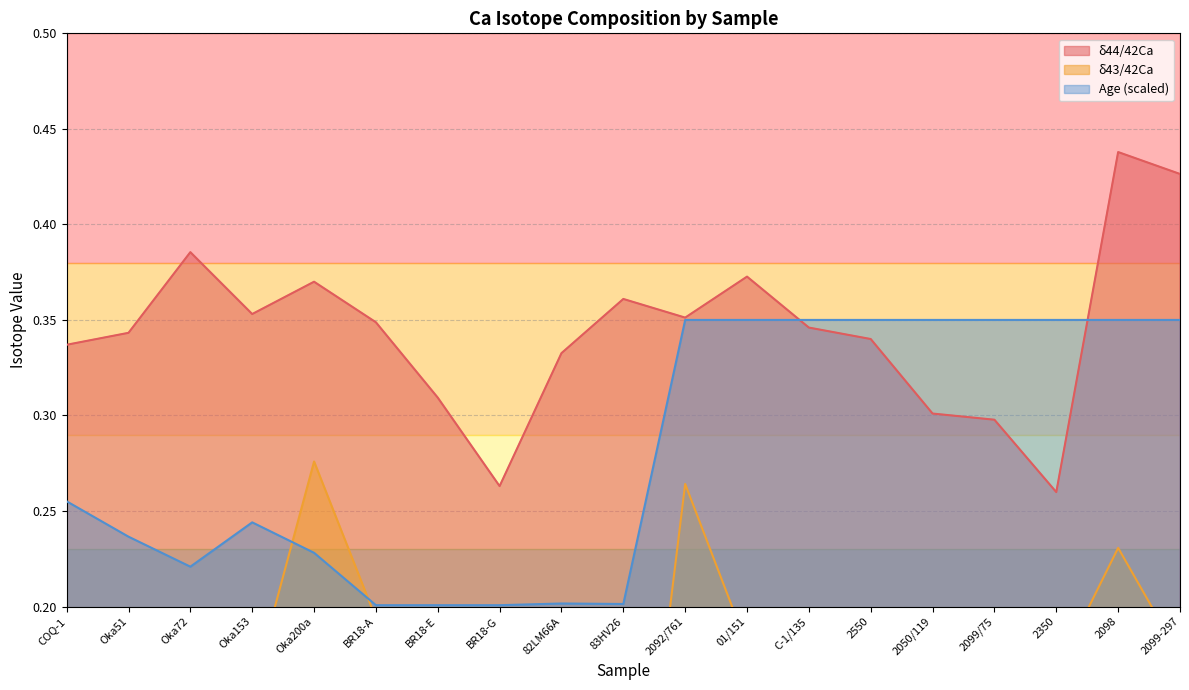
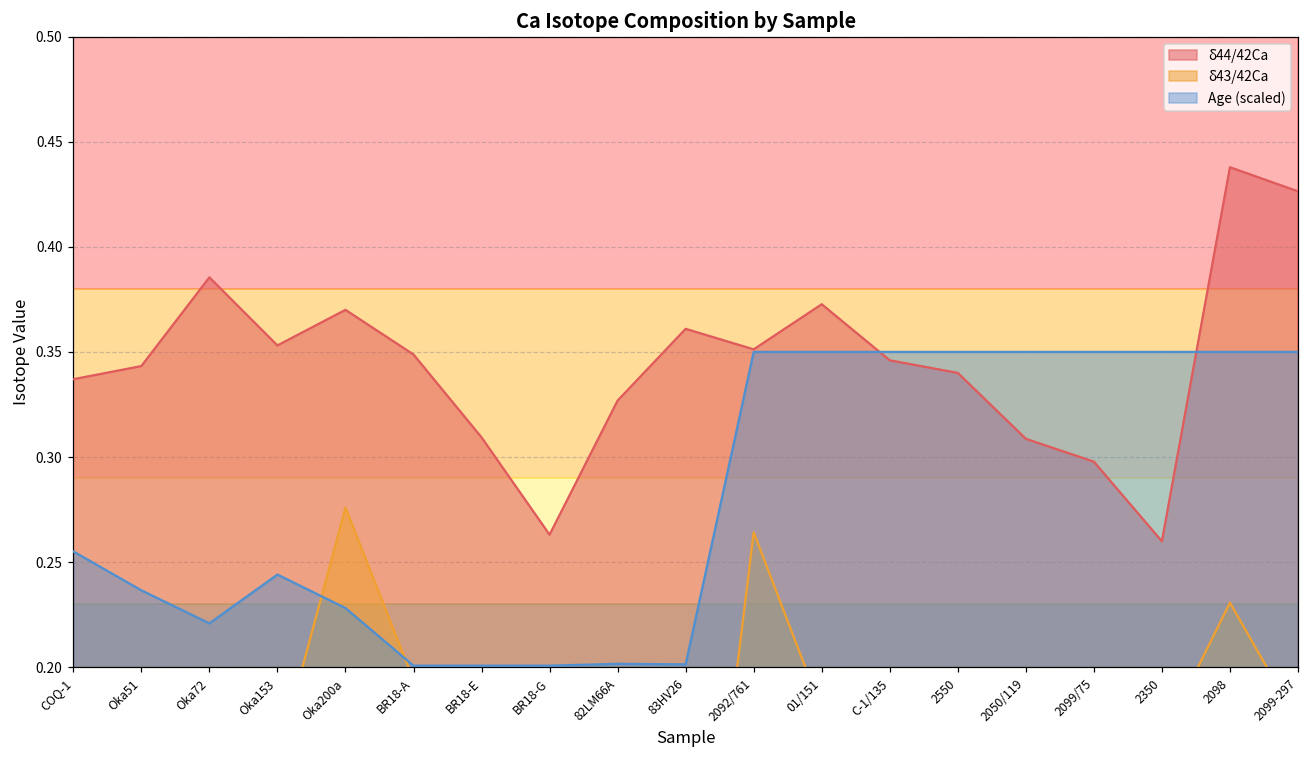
δ44/42Ca, 82LM66A: 0.333 -> 0.327
δ44/42Ca, 2050/119: 0.301 -> 0.309
